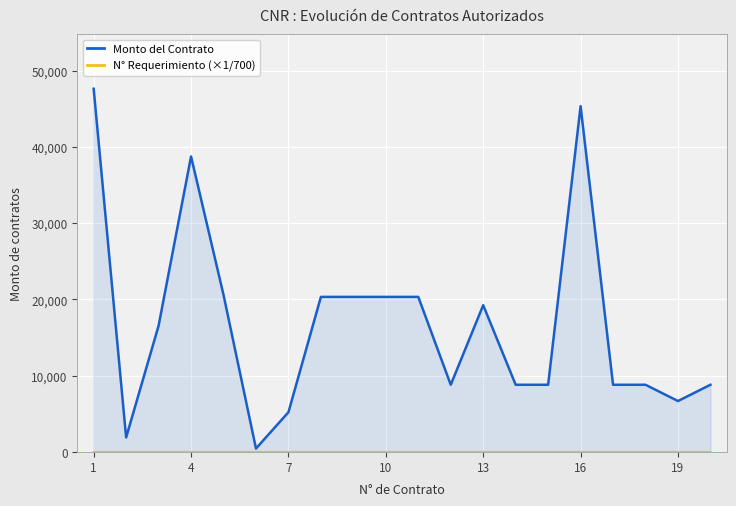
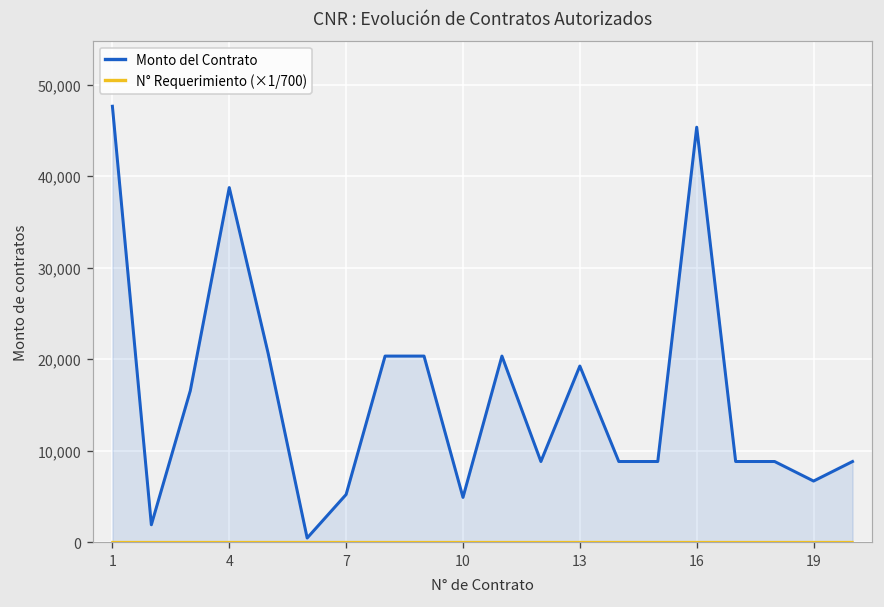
Monto del Contrato, 10: 20,000 -> 5,000
